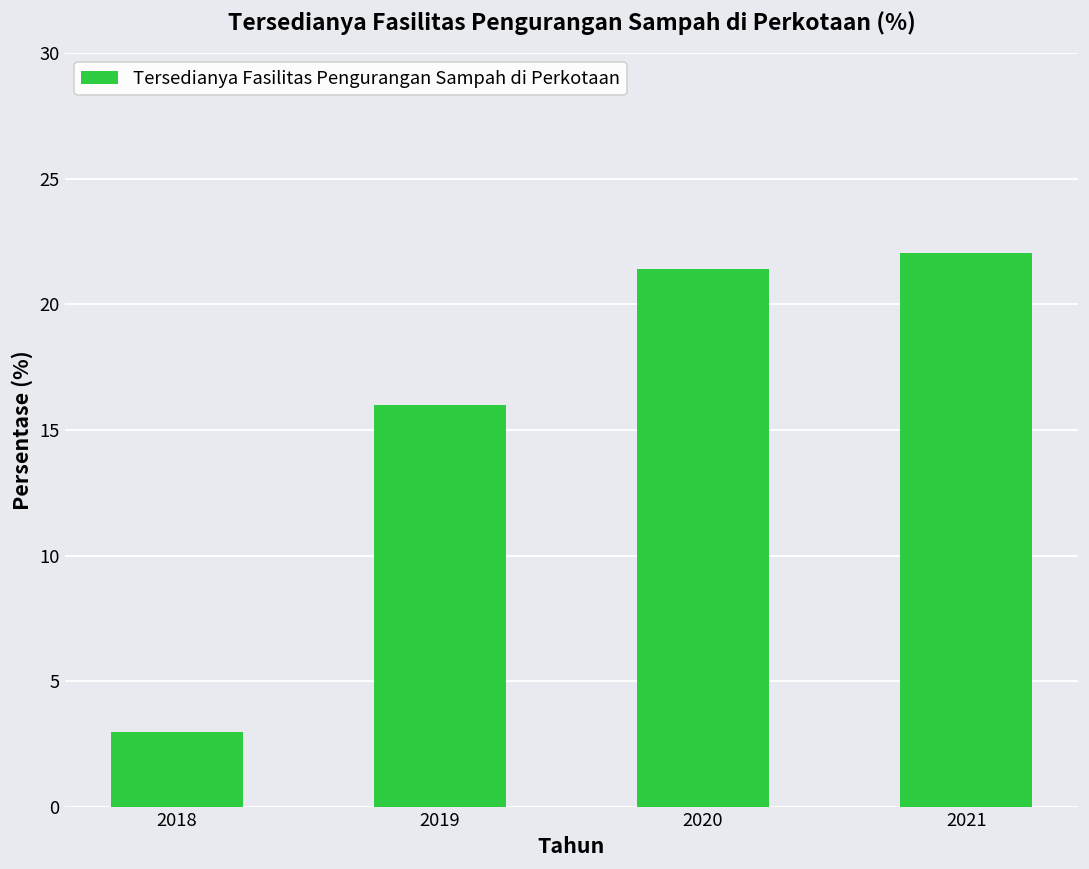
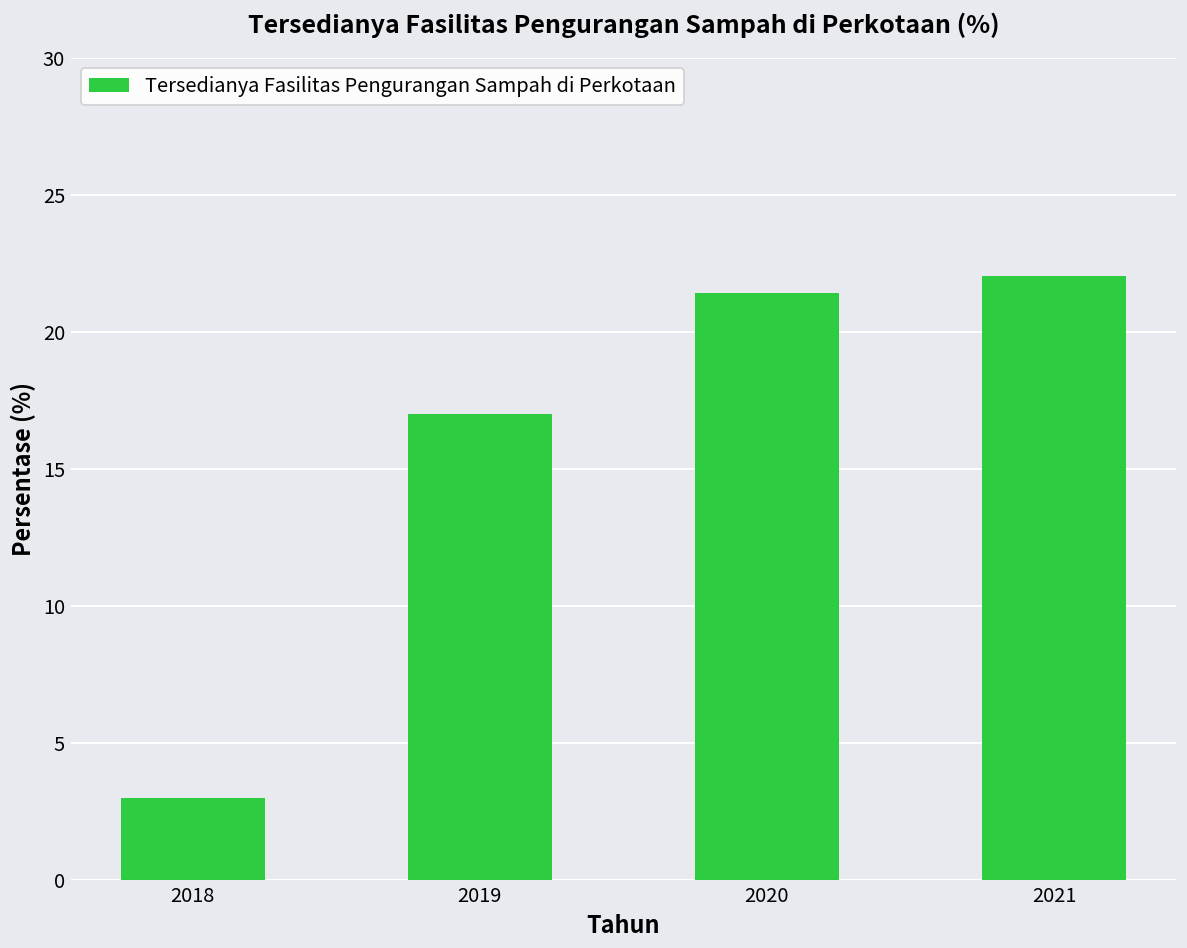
2019: 16 -> 17
